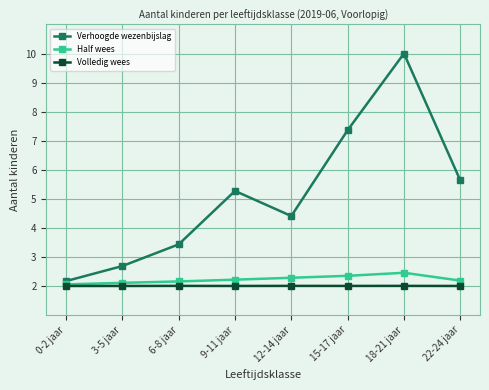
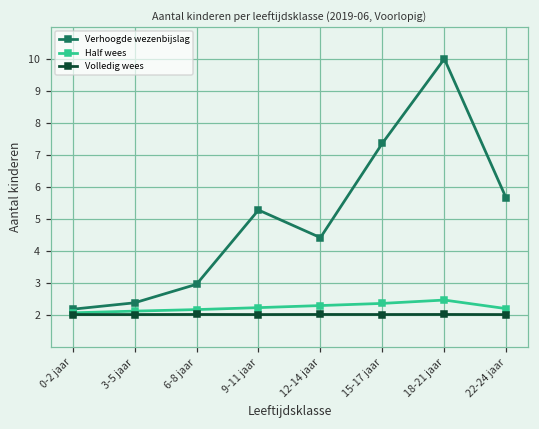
Verhoogde wezenbijslag, 3-5 jaar: 2.7 -> 2.4
Verhoogde wezenbijslag, 6-8 jaar: 3.4 -> 2.9
